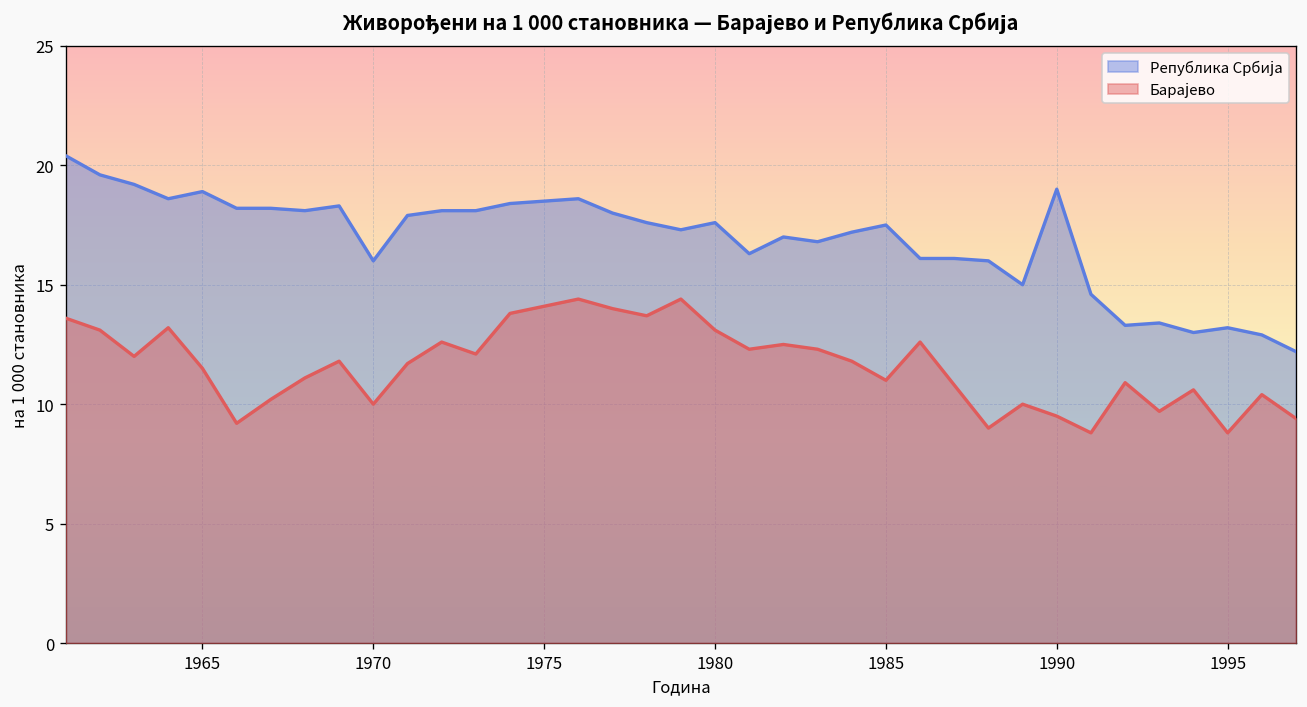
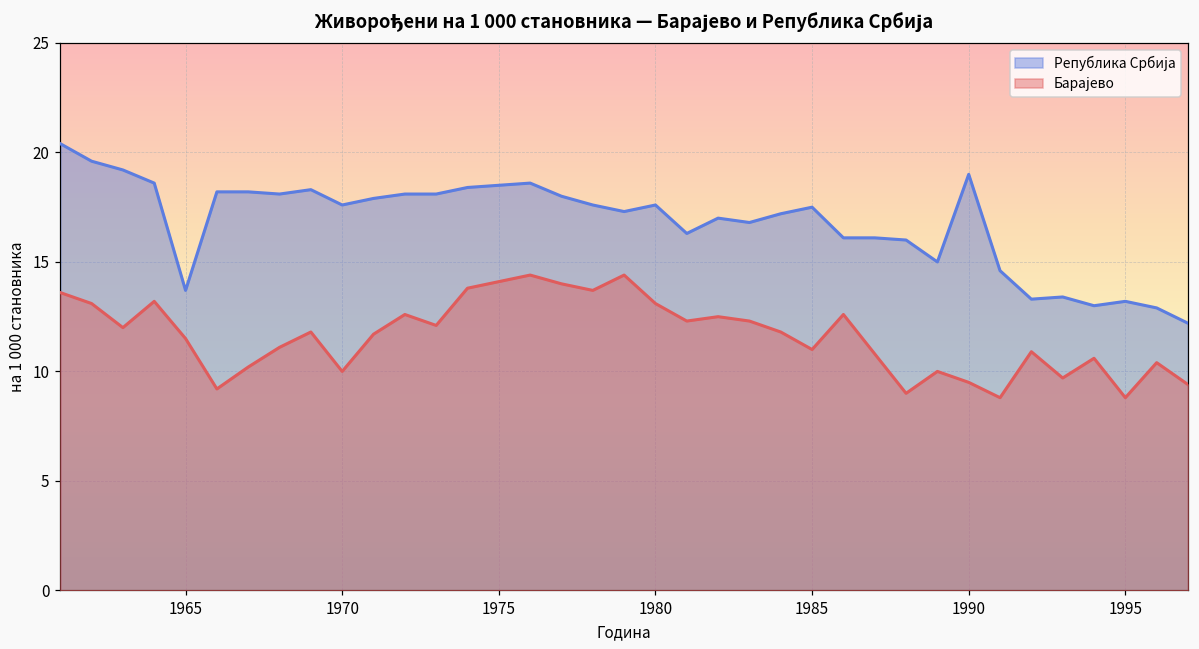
Република Србија, 1965: 18.9 -> 13.7
Република Србија, 1970: 16.0 -> 17.6
